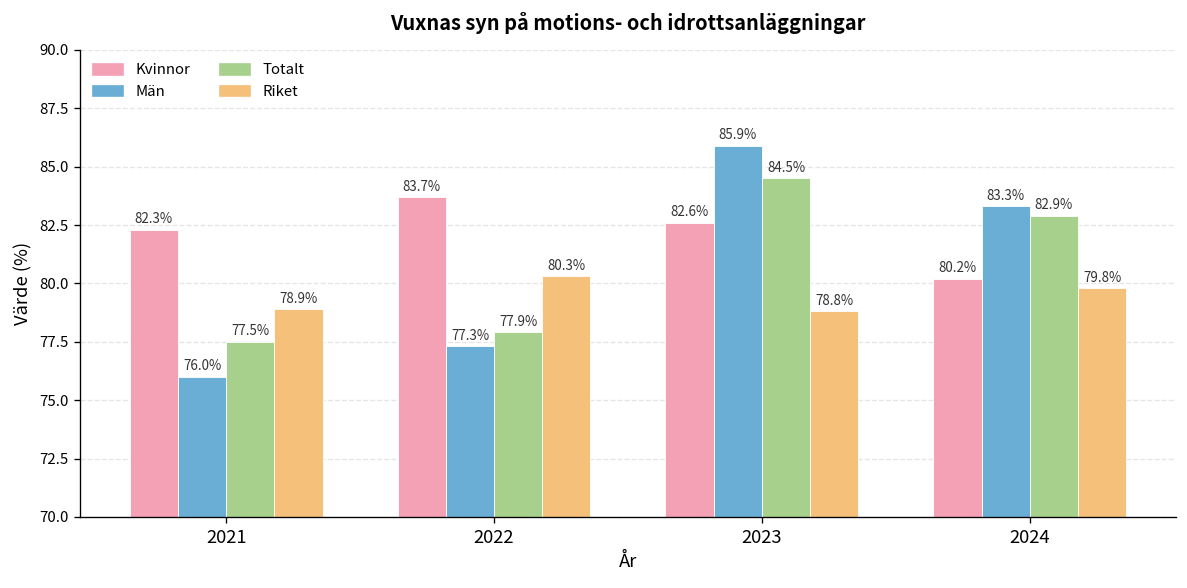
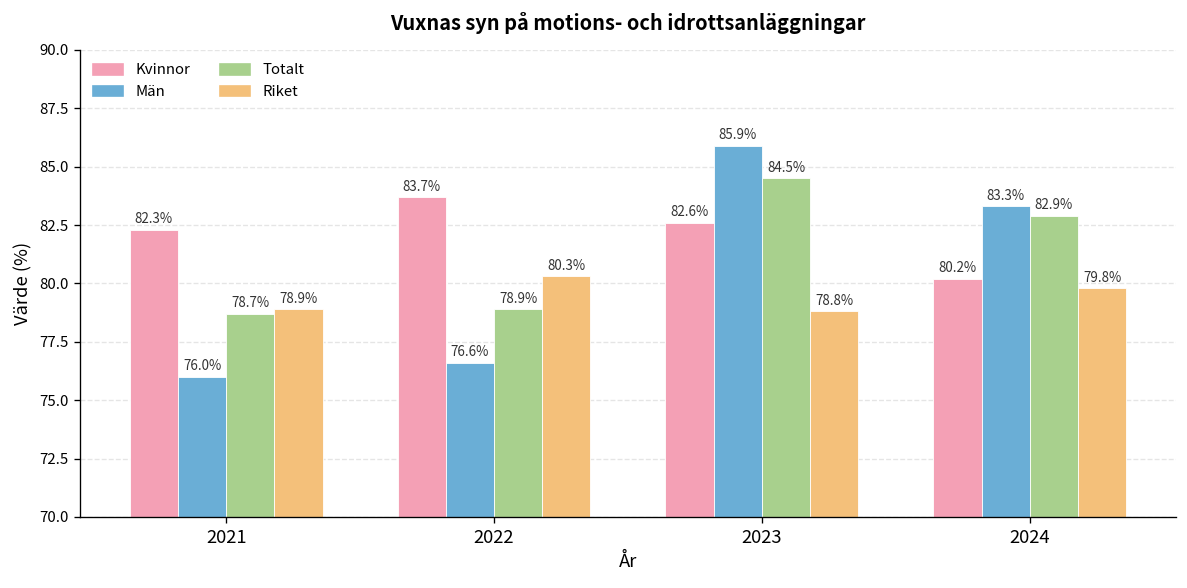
Totalt, 2021: 77.5% -> 78.7%
Män, 2022: 77.3% -> 76.6%
Totalt, 2022: 77.9% -> 78.9%
